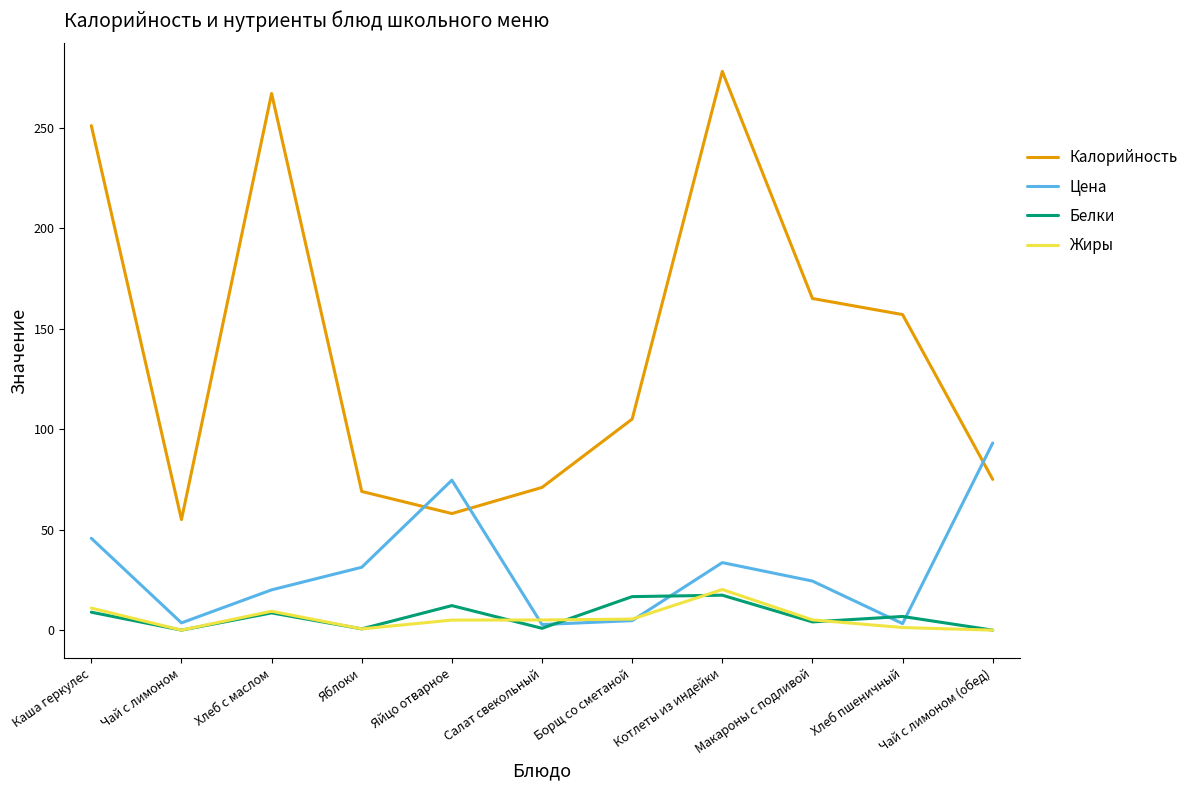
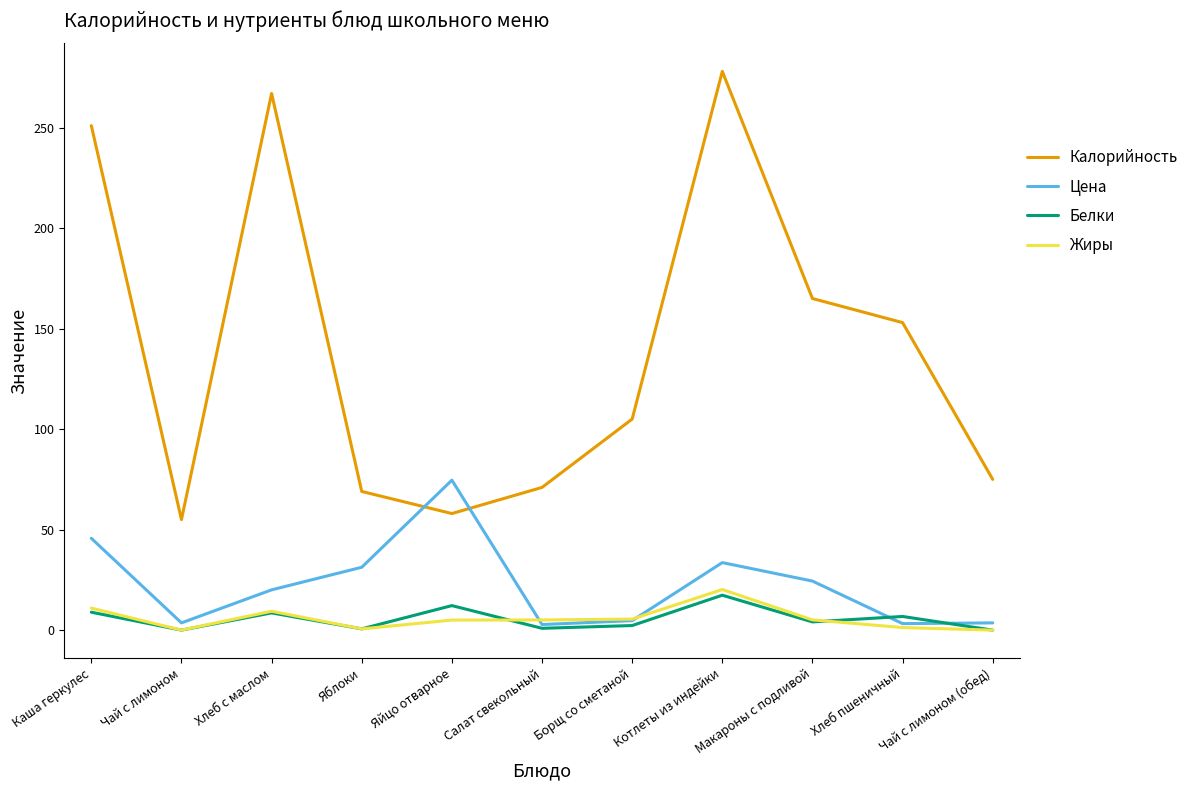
Белки, Борщ со сметаной: 17 -> 2
Калорийность, Хлеб пшеничный: 157 -> 153
Цена, Чай с лимоном (обед): 93 -> 4
